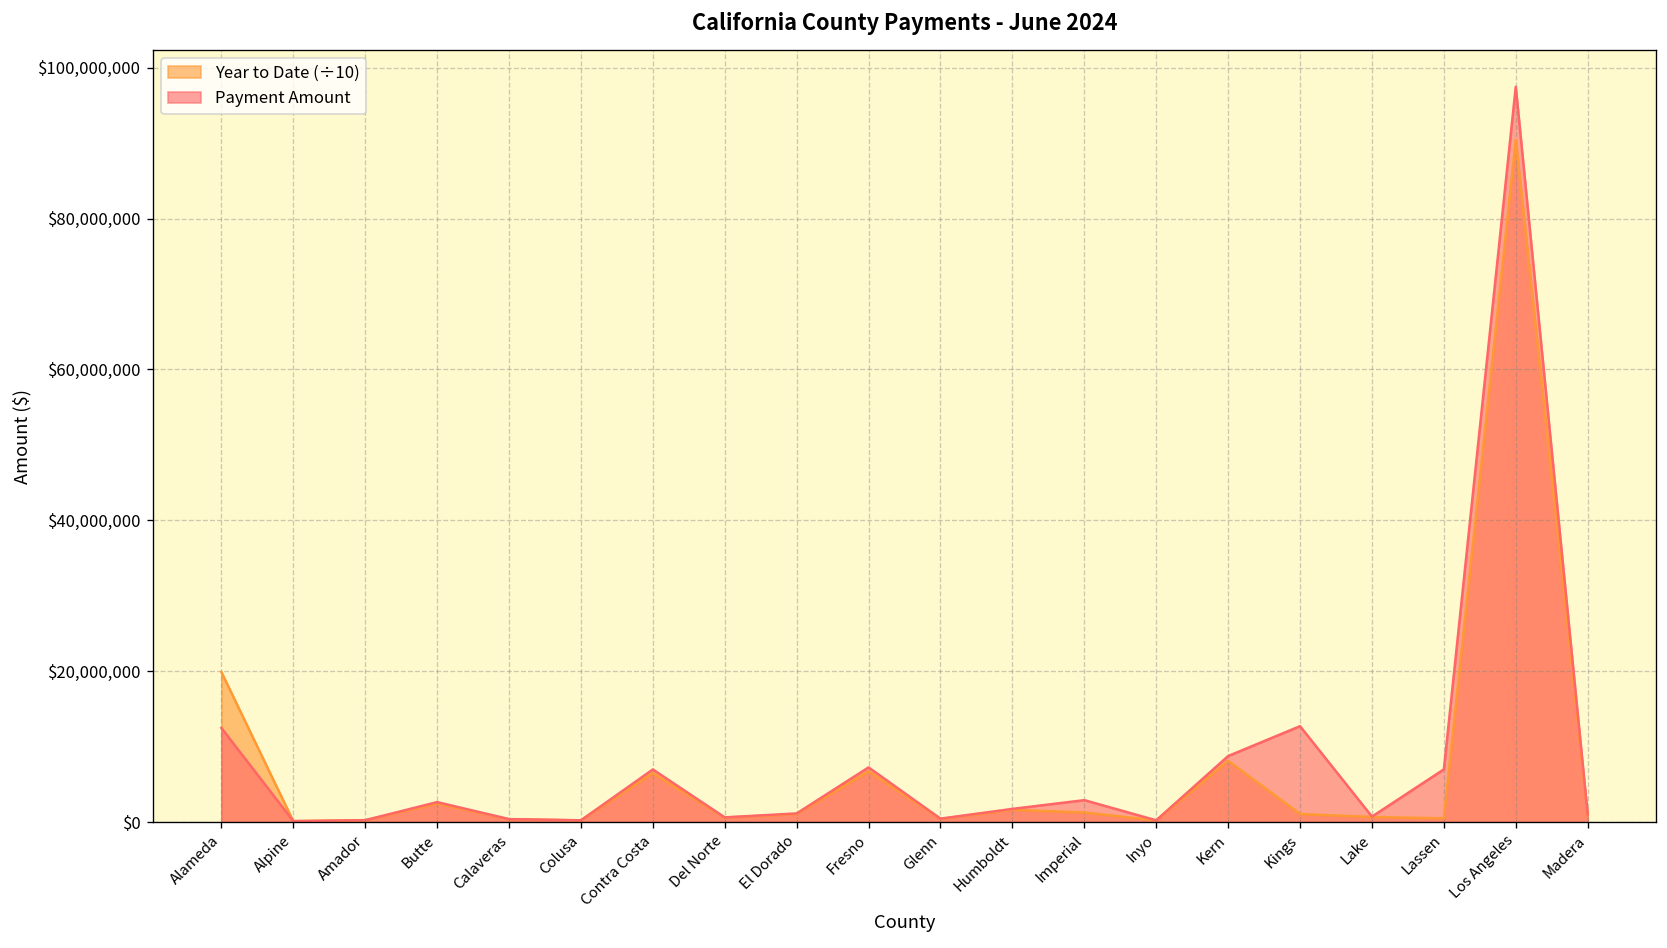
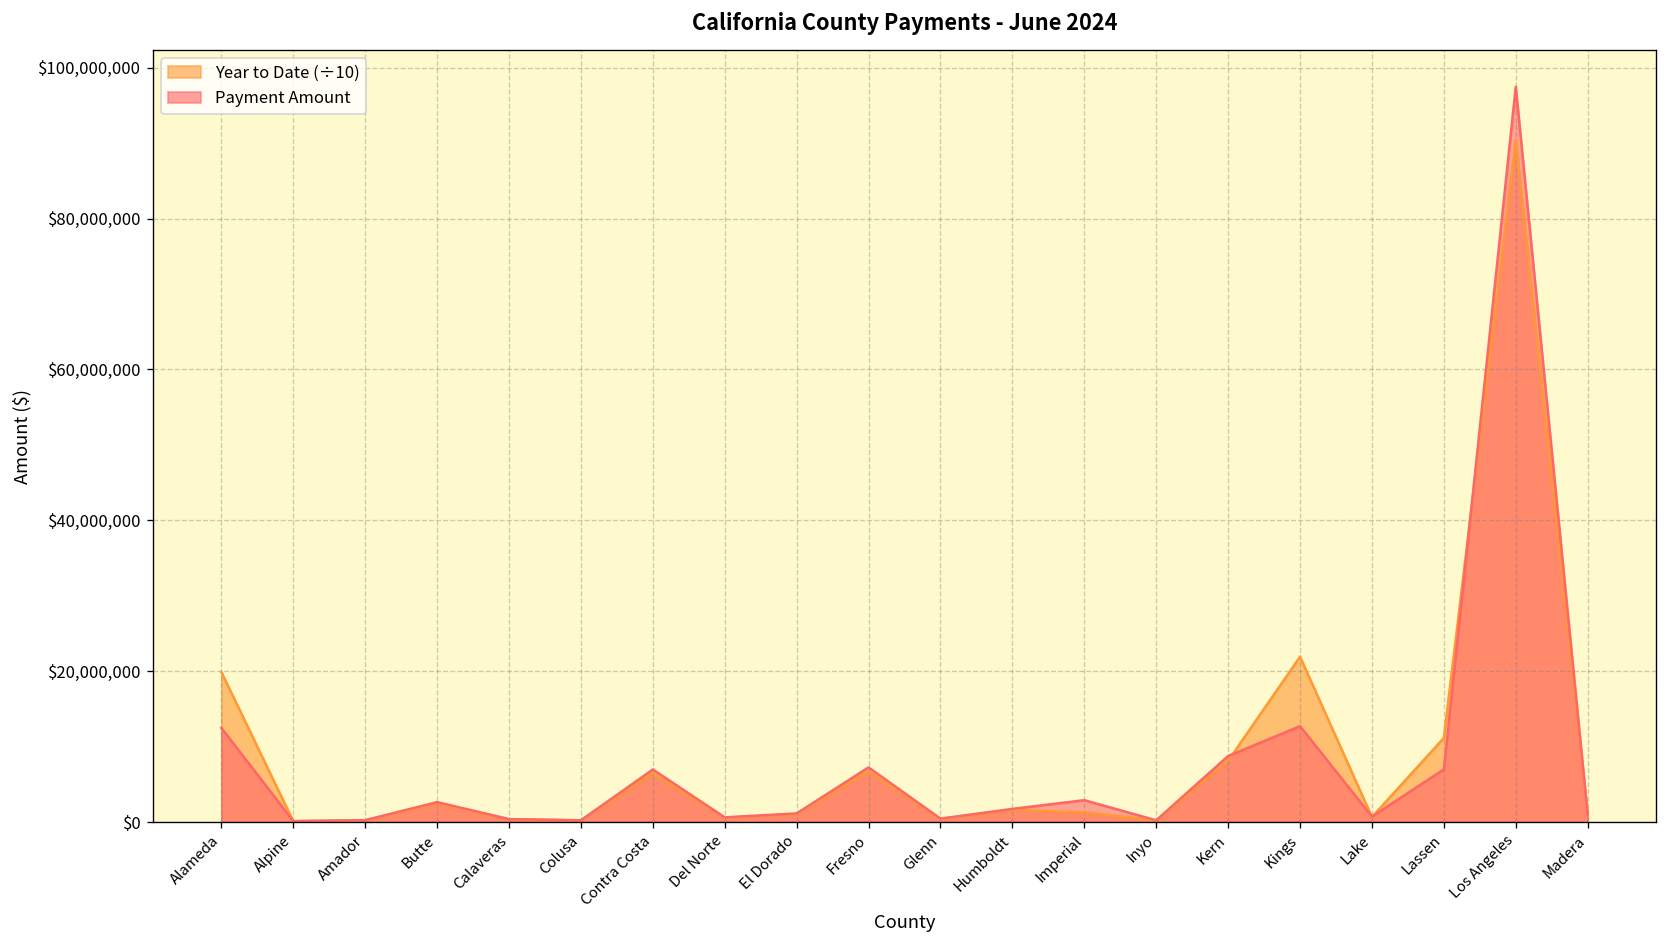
Year to Date (÷10), Kings: $1,000,000 -> $22,000,000
Year to Date (÷10), Lassen: $0 -> $11,000,000
